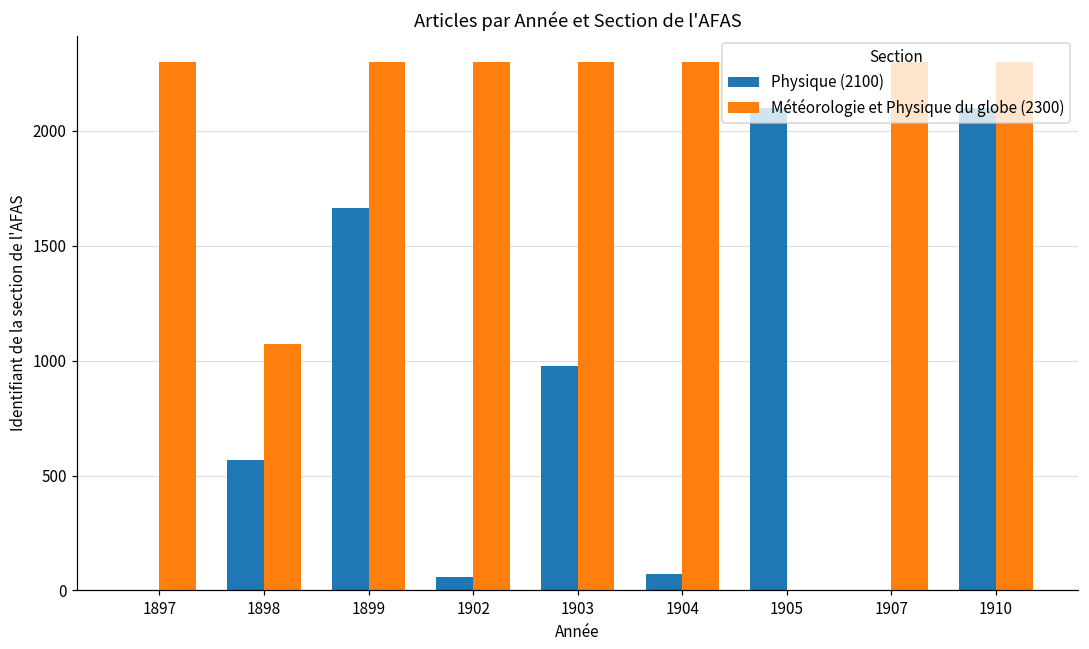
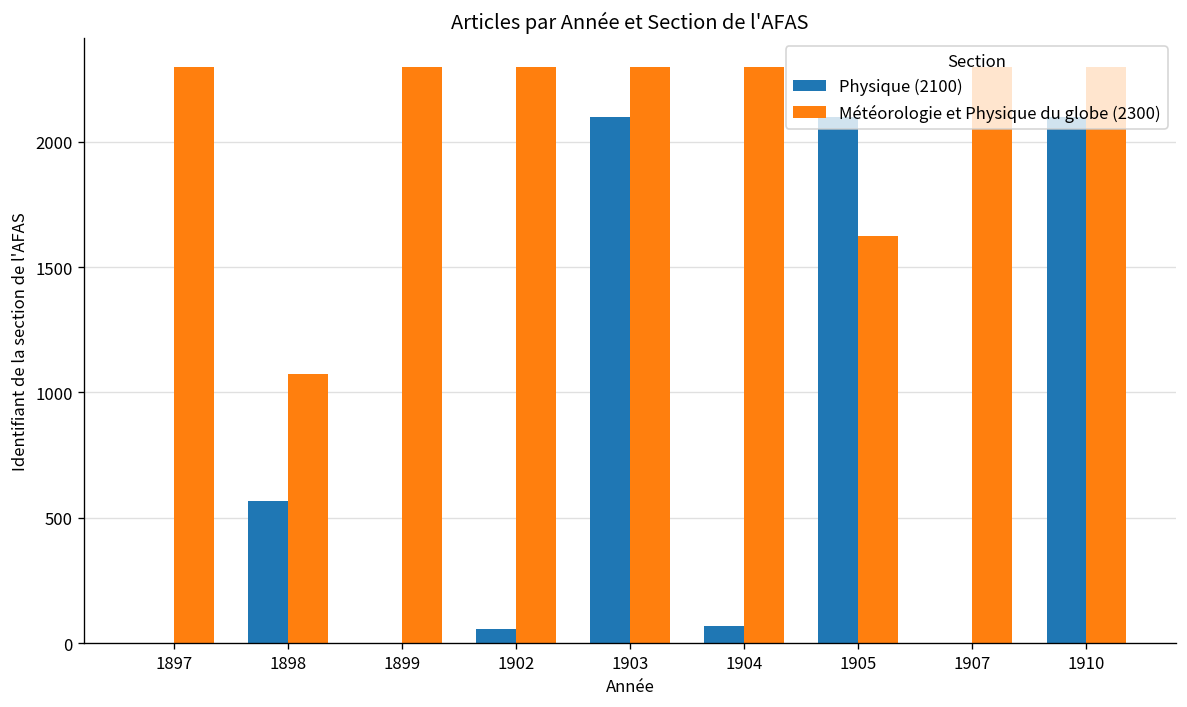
Physique (2100), 1899: 1670 -> 0
Physique (2100), 1903: 980 -> 2100
Météorologie et Physique du globe (2300), 1905: 0 -> 1630
